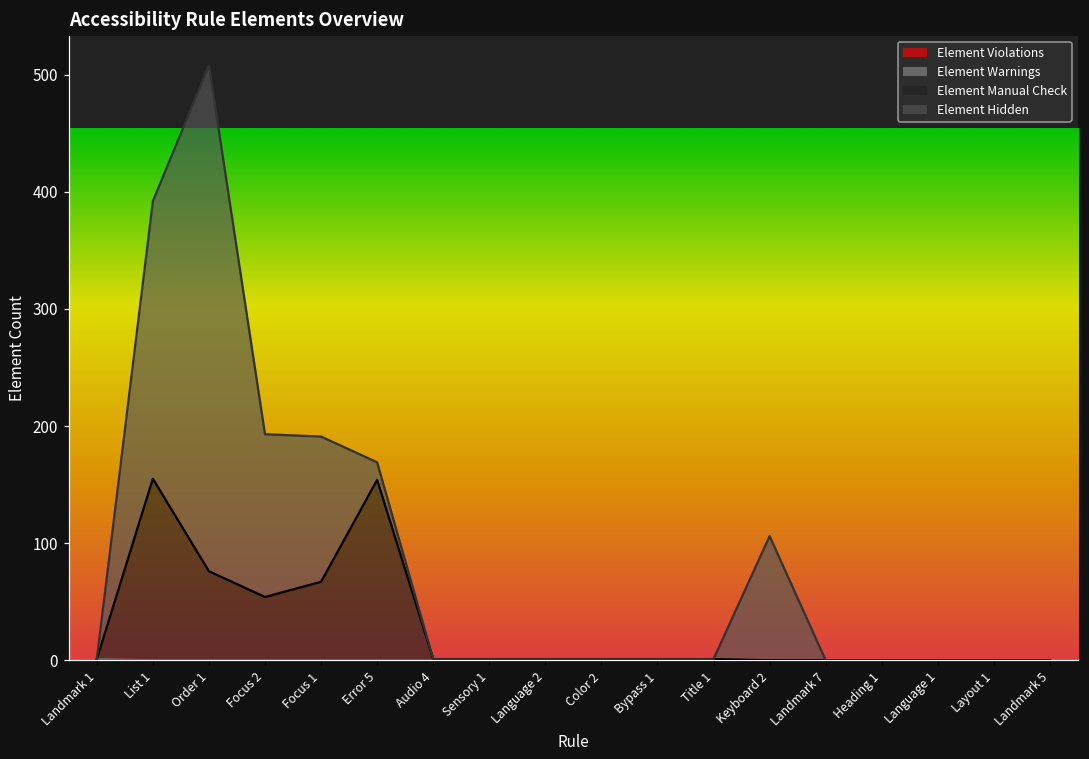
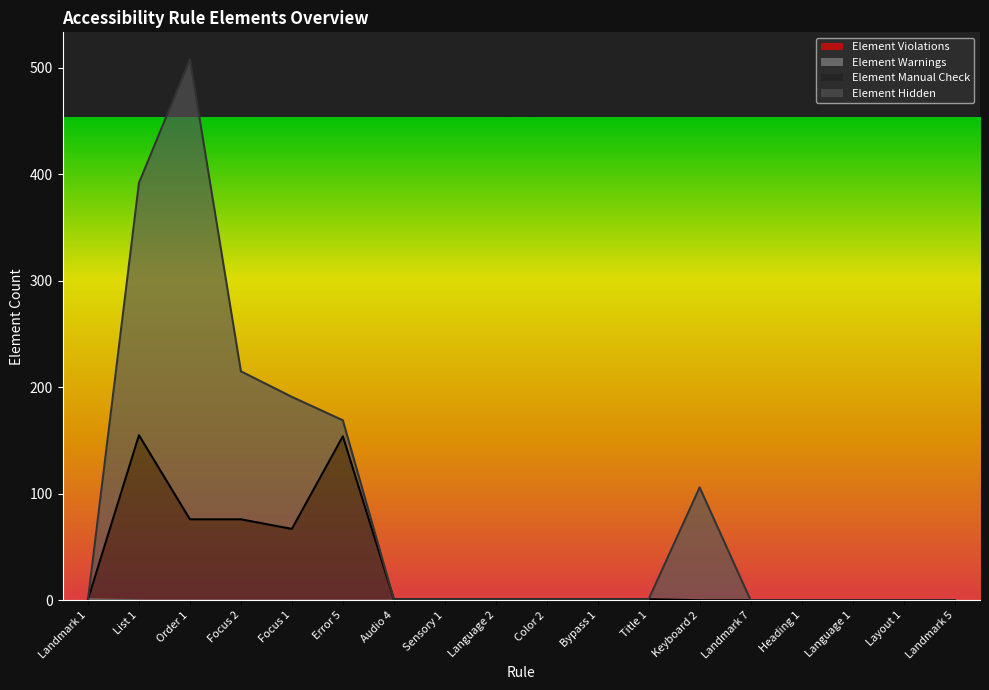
Element Manual Check, Focus 2: 54 -> 76
